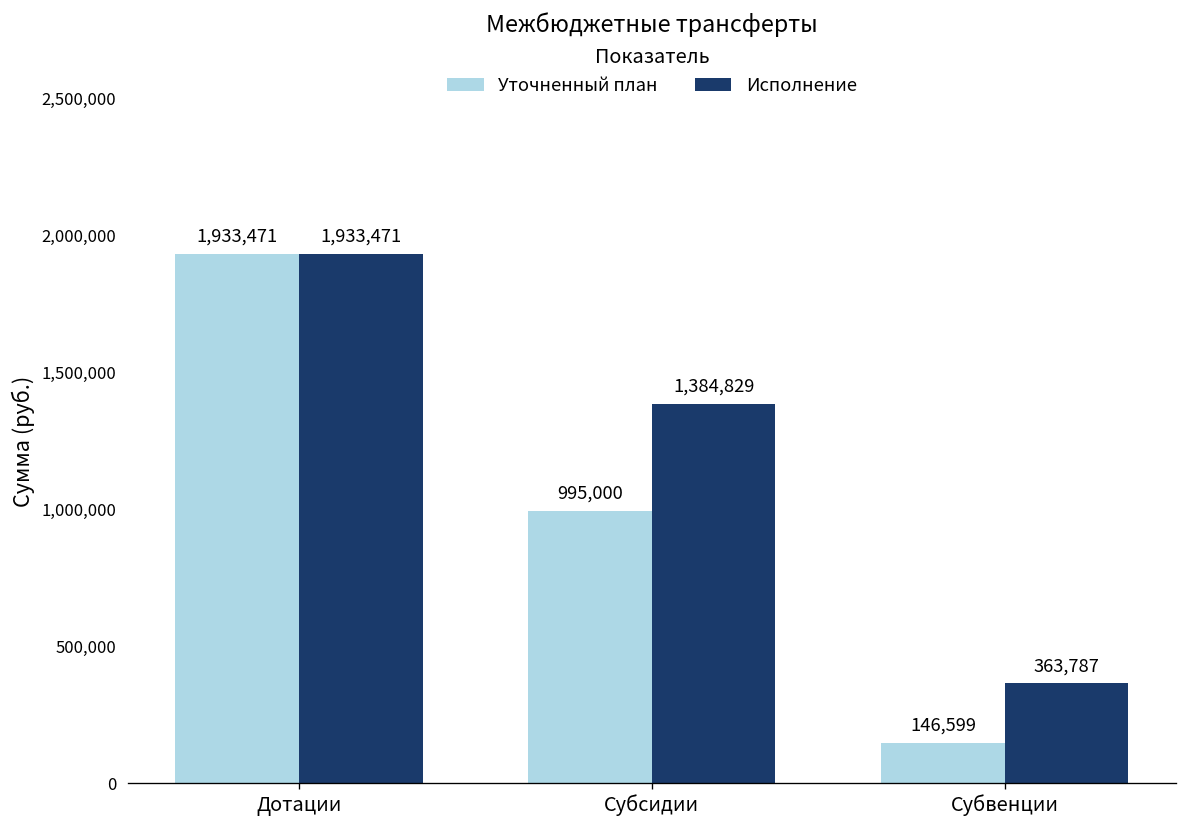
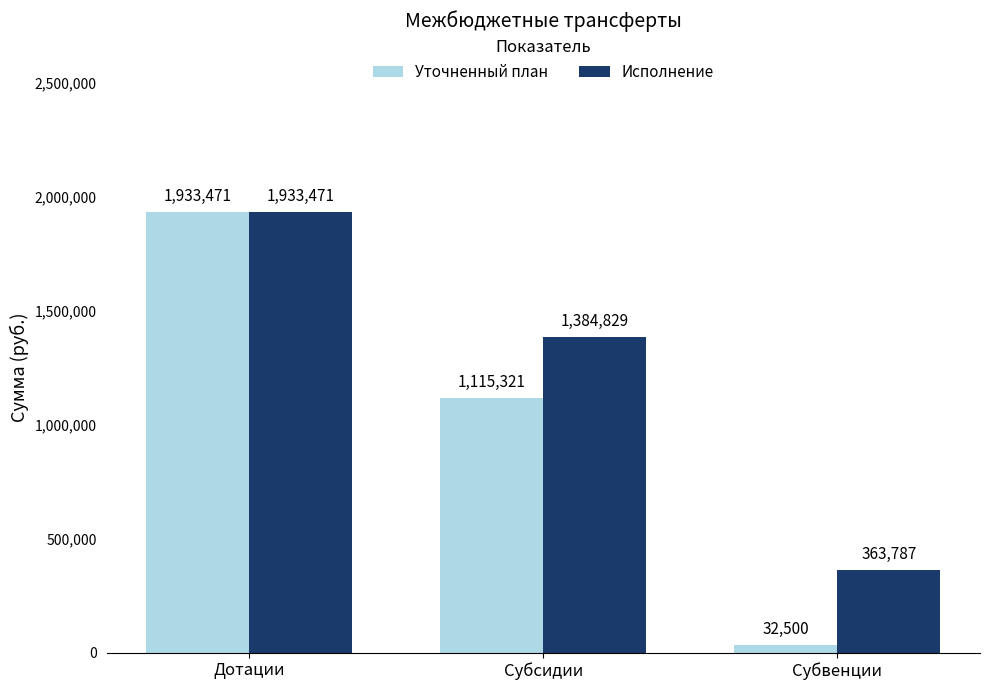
Уточненный план, Субсидии: 995,000 -> 1,115,321
Уточненный план, Субвенции: 146,599 -> 32,500
